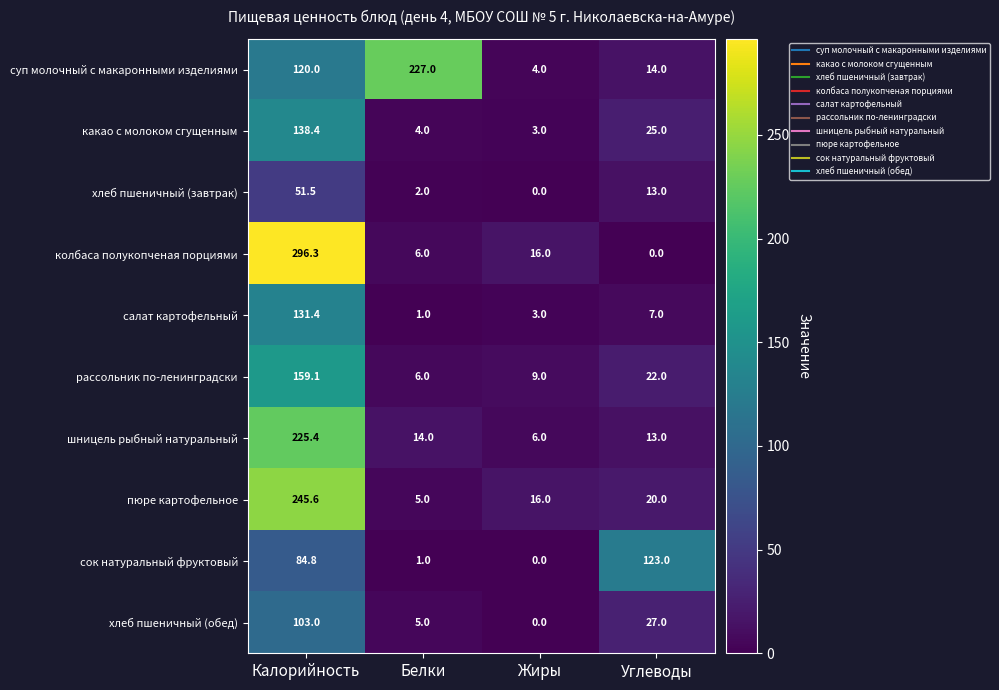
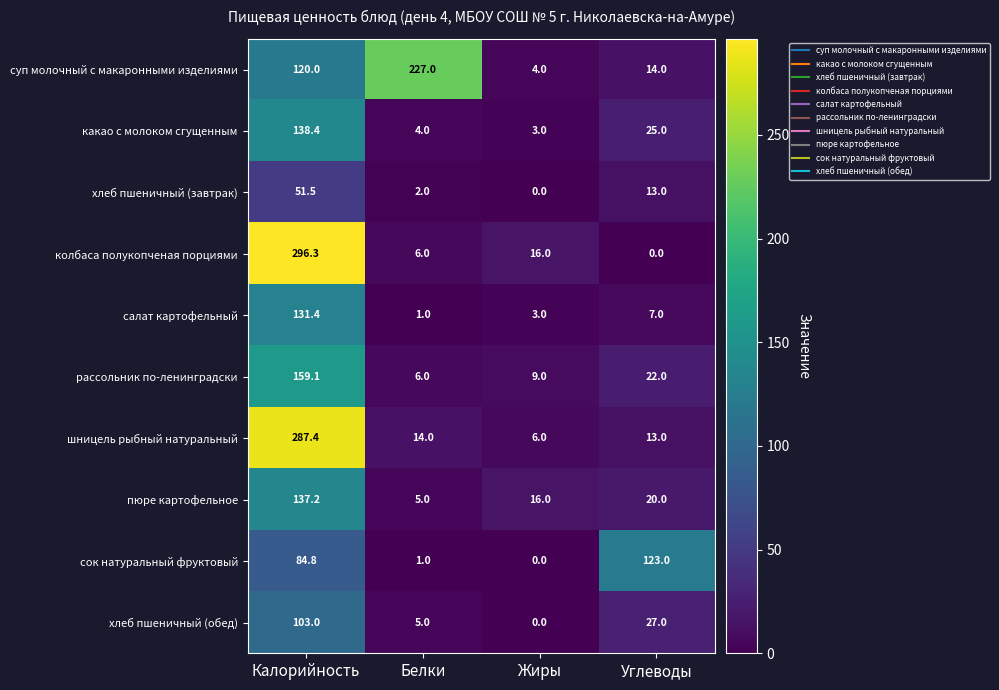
шницель рыбный натуральный, Калорийность: 225.4 -> 287.4
пюре картофельное, Калорийность: 245.6 -> 137.2
